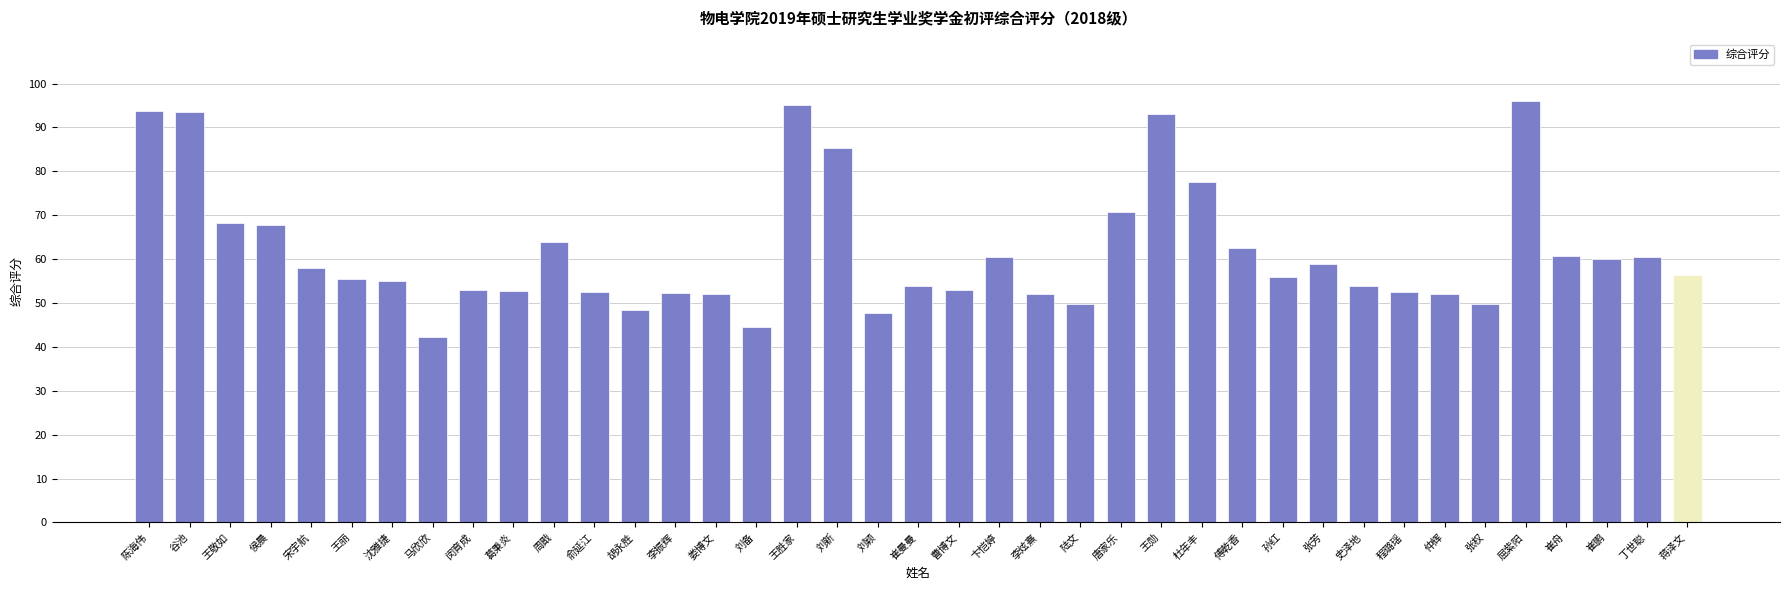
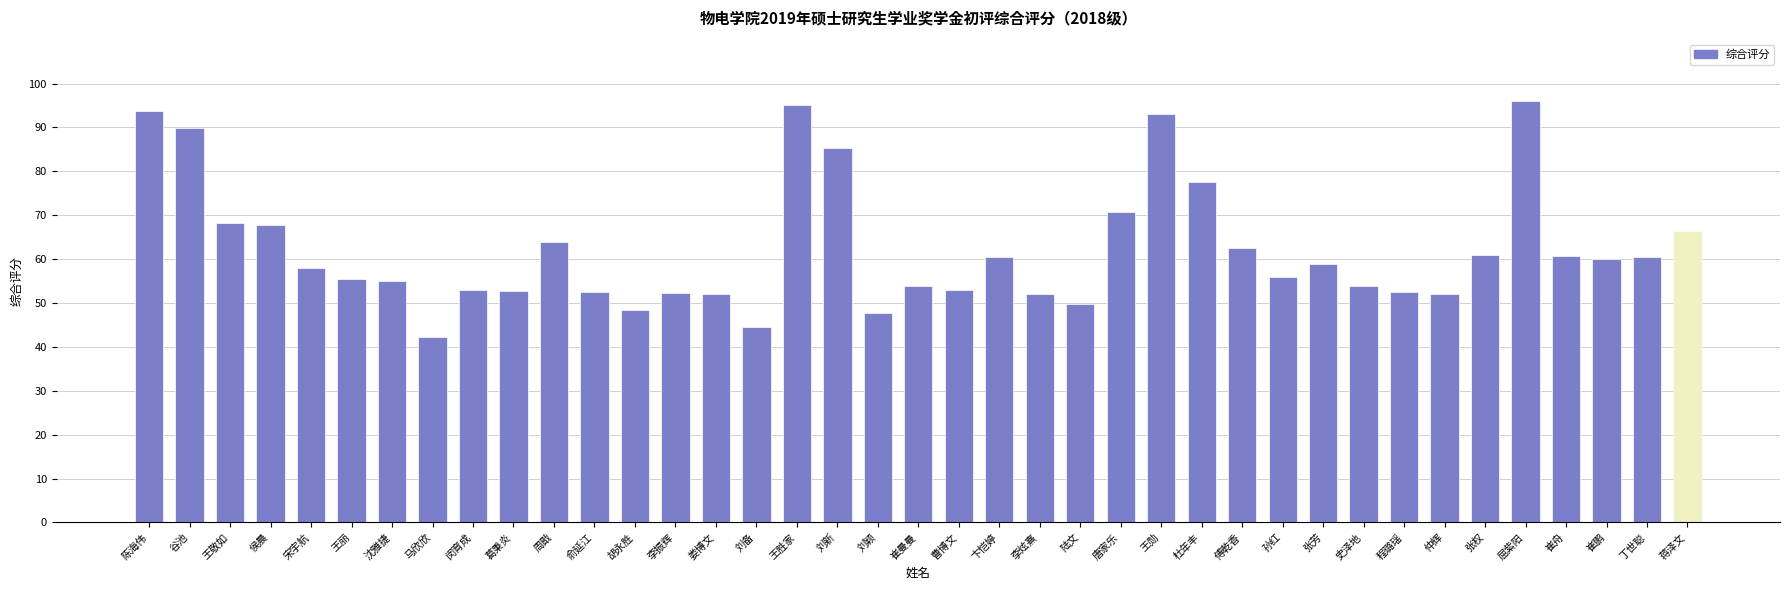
谷池: 94 -> 90
张权: 50 -> 61
蒋泽文: 56 -> 66
